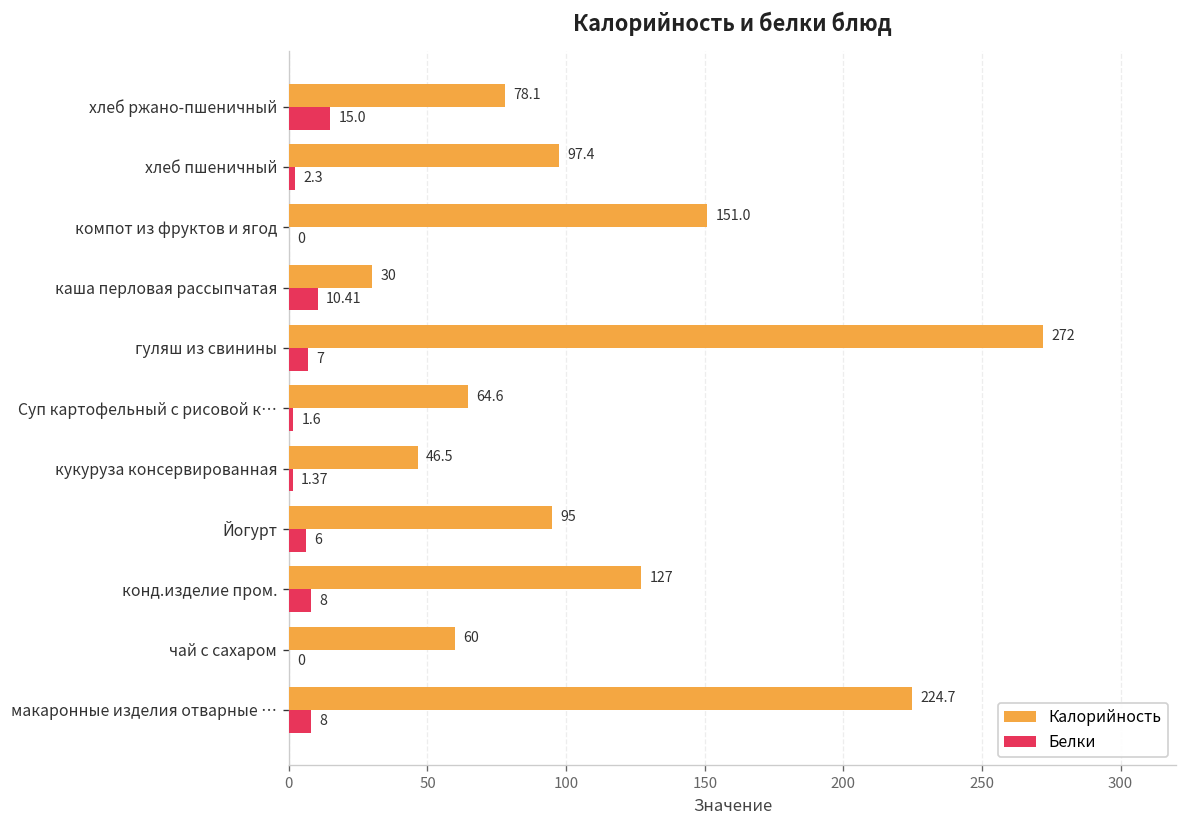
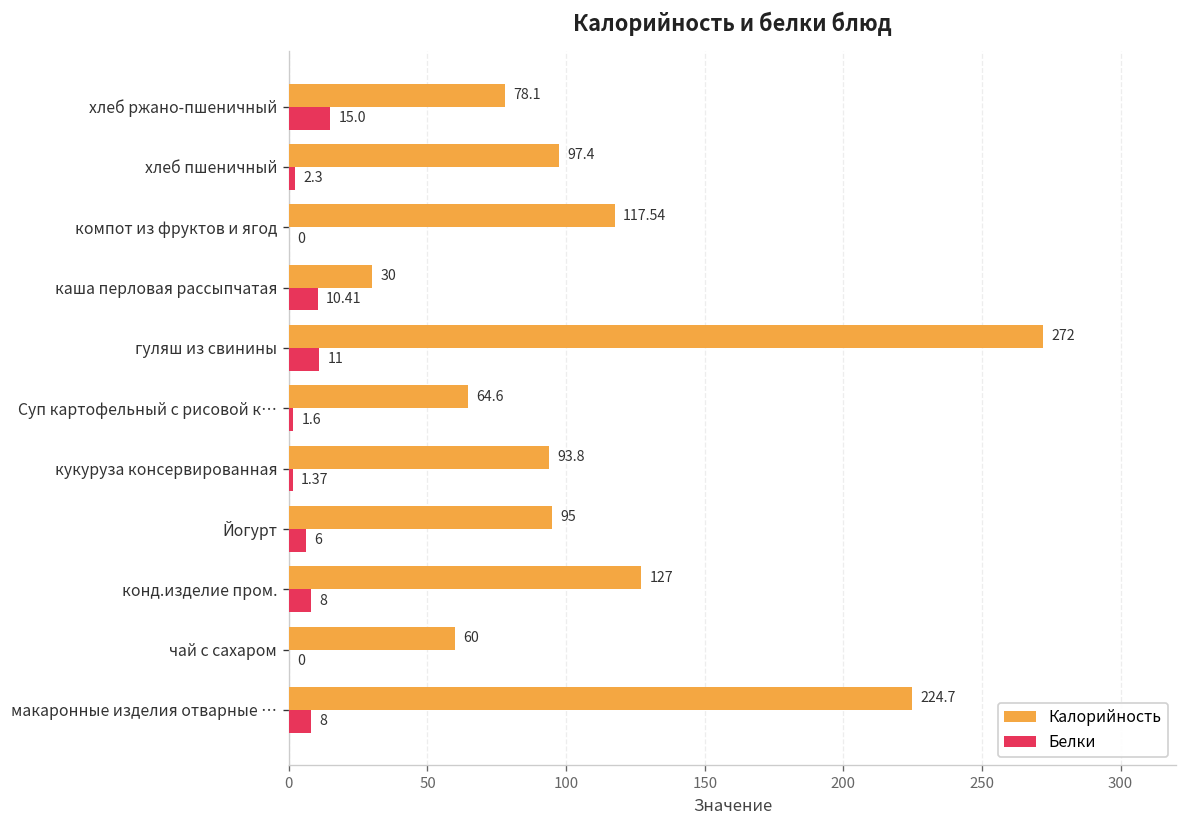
Калорийность, компот из фруктов и ягод: 151.0 -> 117.54
Белки, гуляш из свинины: 7 -> 11
Калорийность, кукуруза консервированная: 46.5 -> 93.8
